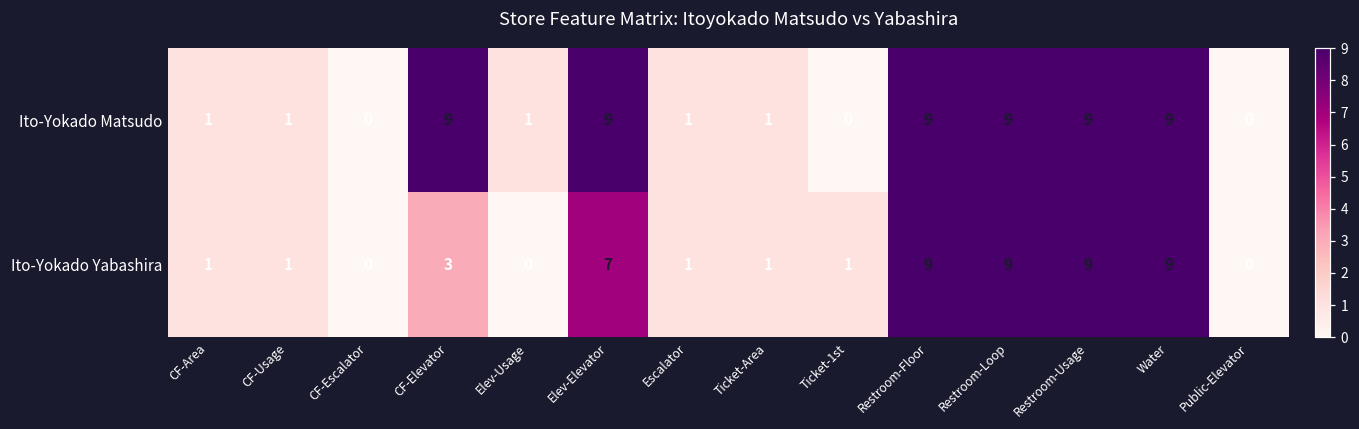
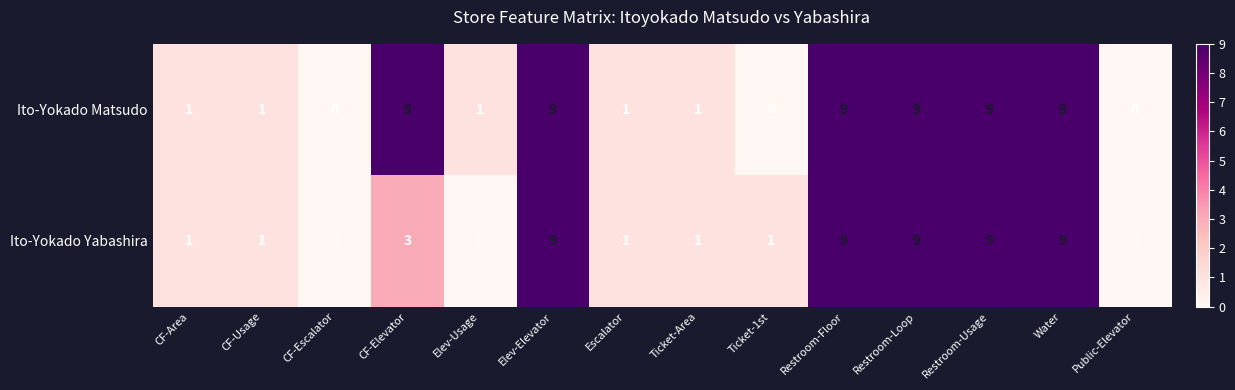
Ito-Yokado Yabashira, Elev-Elevator: 7 -> 9
